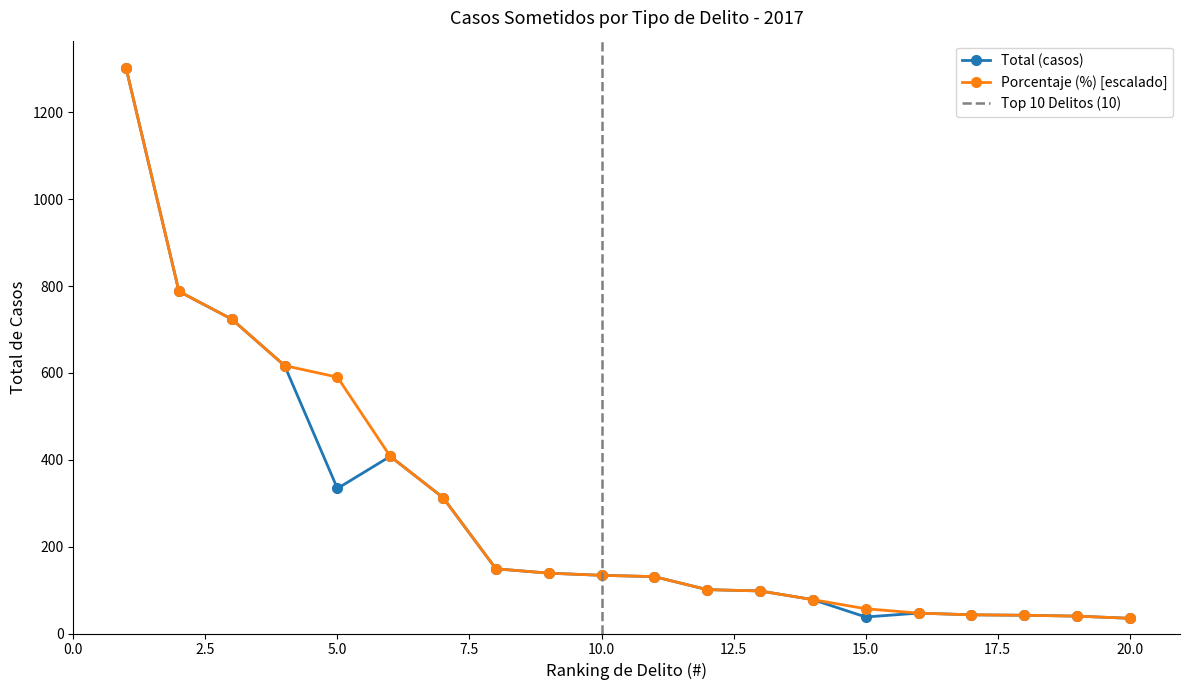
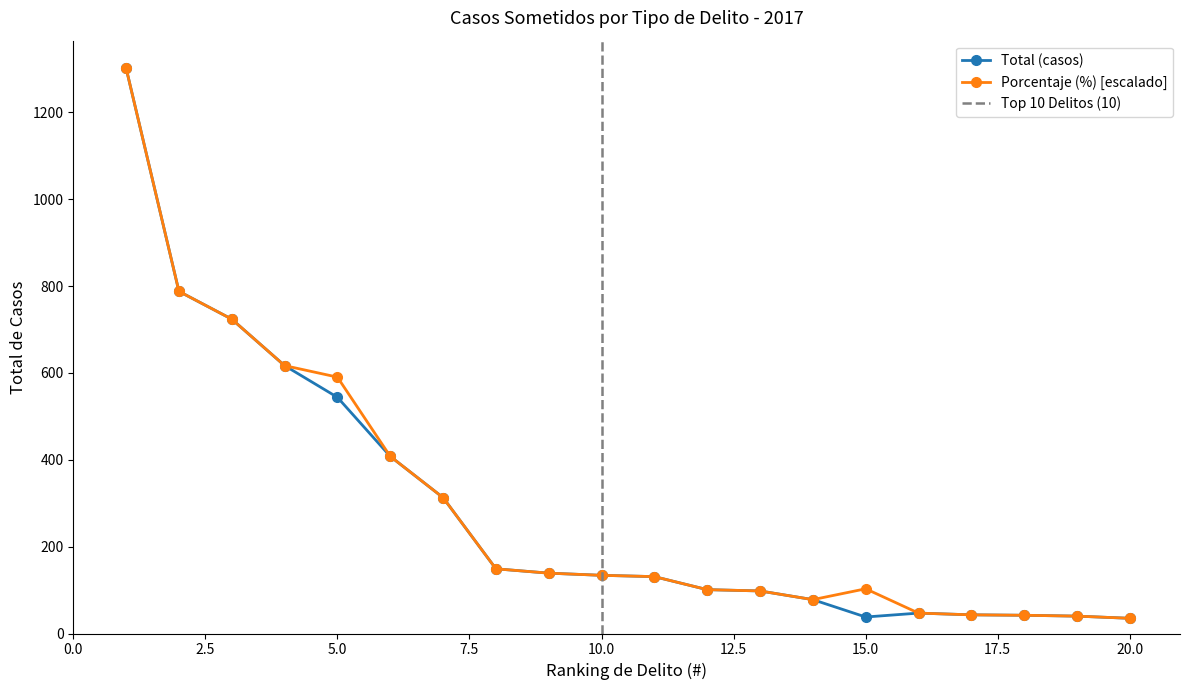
Total (casos), 5.0: 330 -> 540
Porcentaje (%) [escalado], 15.0: 60 -> 100
